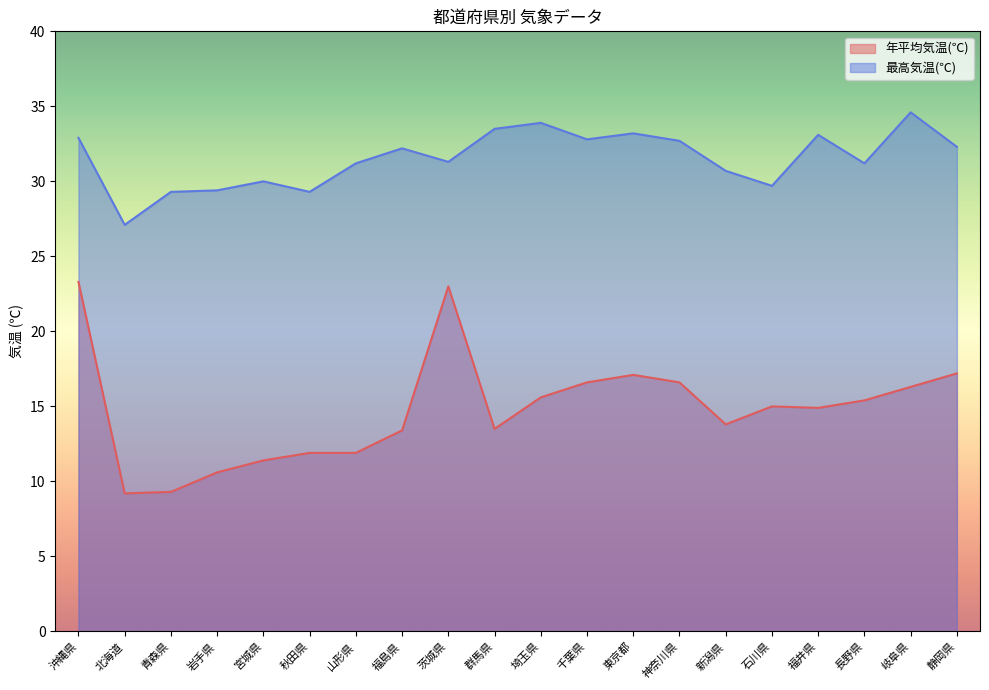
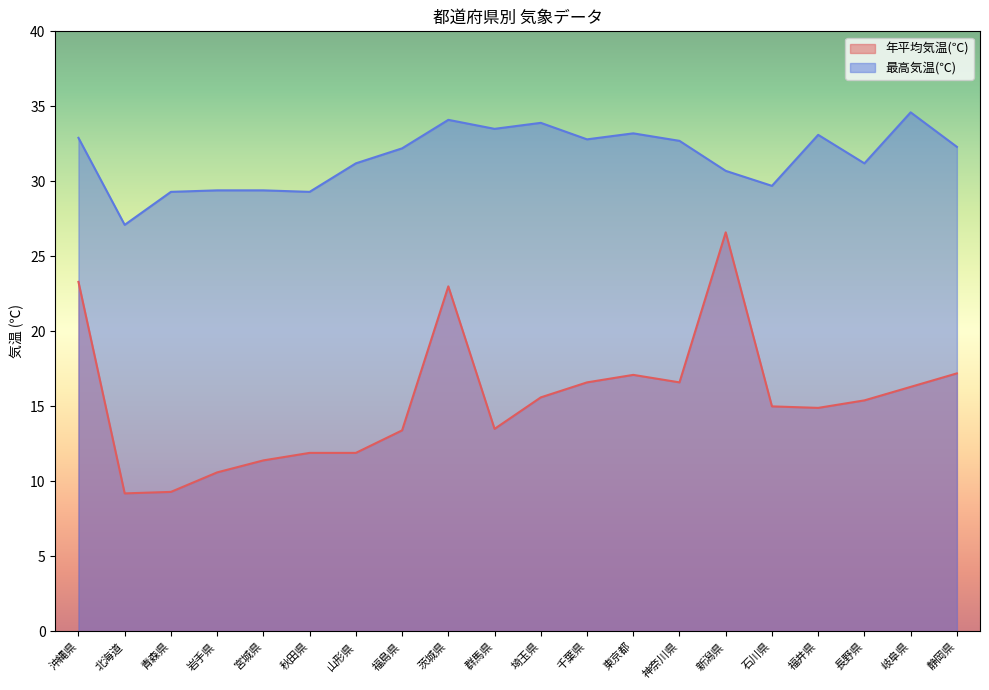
最高気温(℃), 宮城県: 30.0 -> 29.4
最高気温(℃), 茨城県: 31.3 -> 34.1
年平均気温(℃), 新潟県: 13.8 -> 26.6
